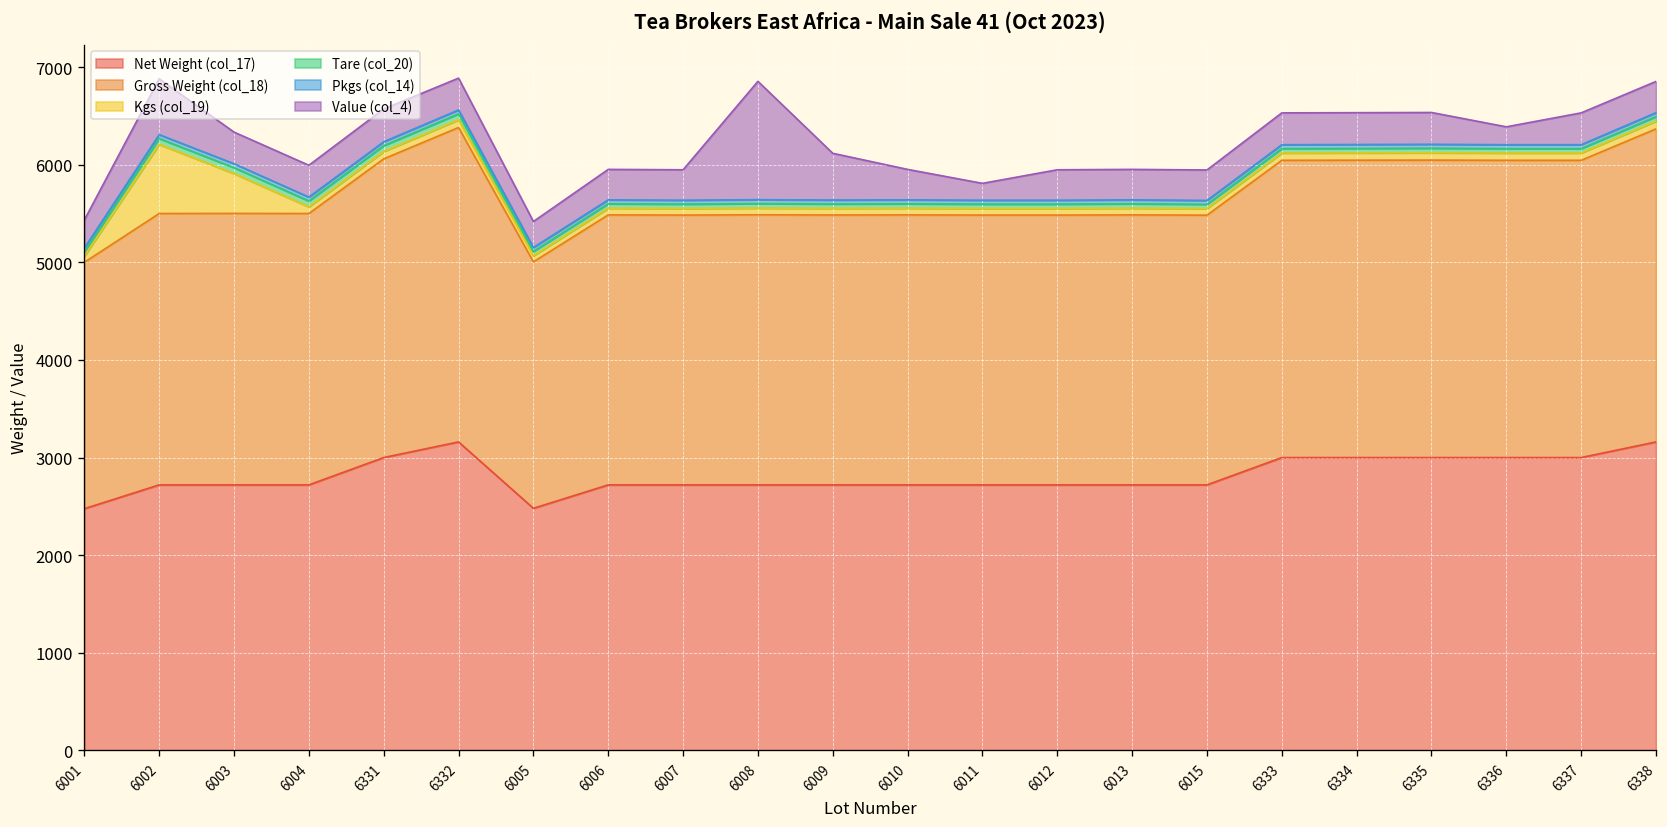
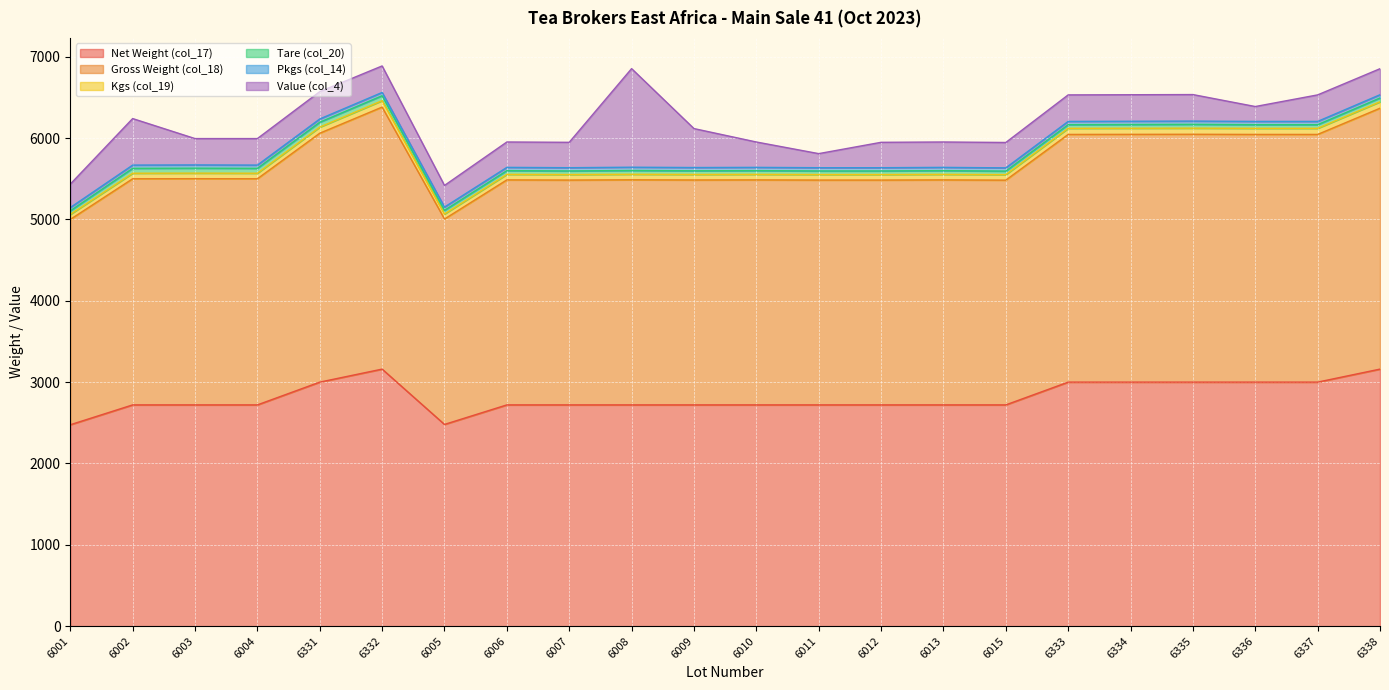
Kgs (col_19), 6002: 700 -> 100
Kgs (col_19), 6003: 400 -> 100
